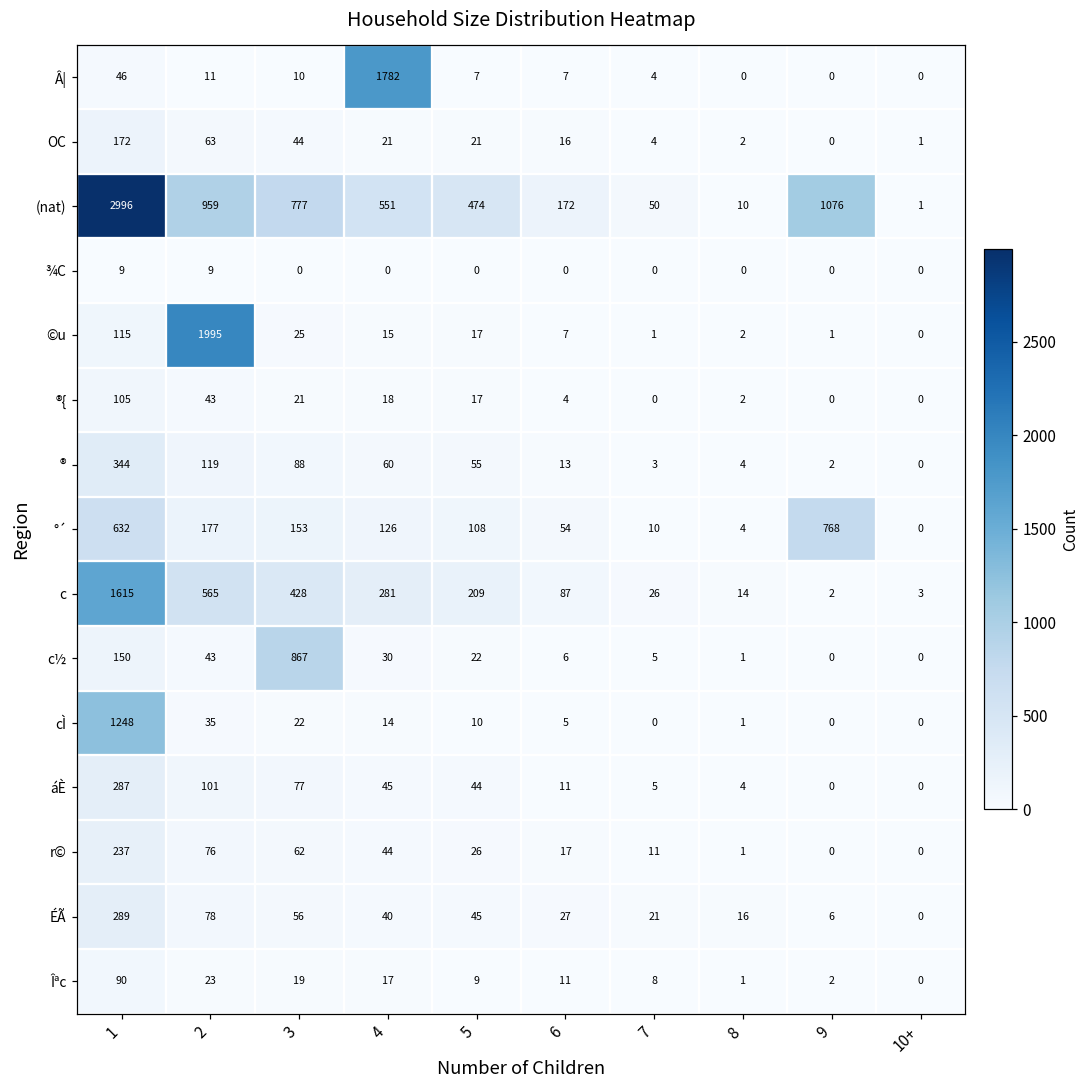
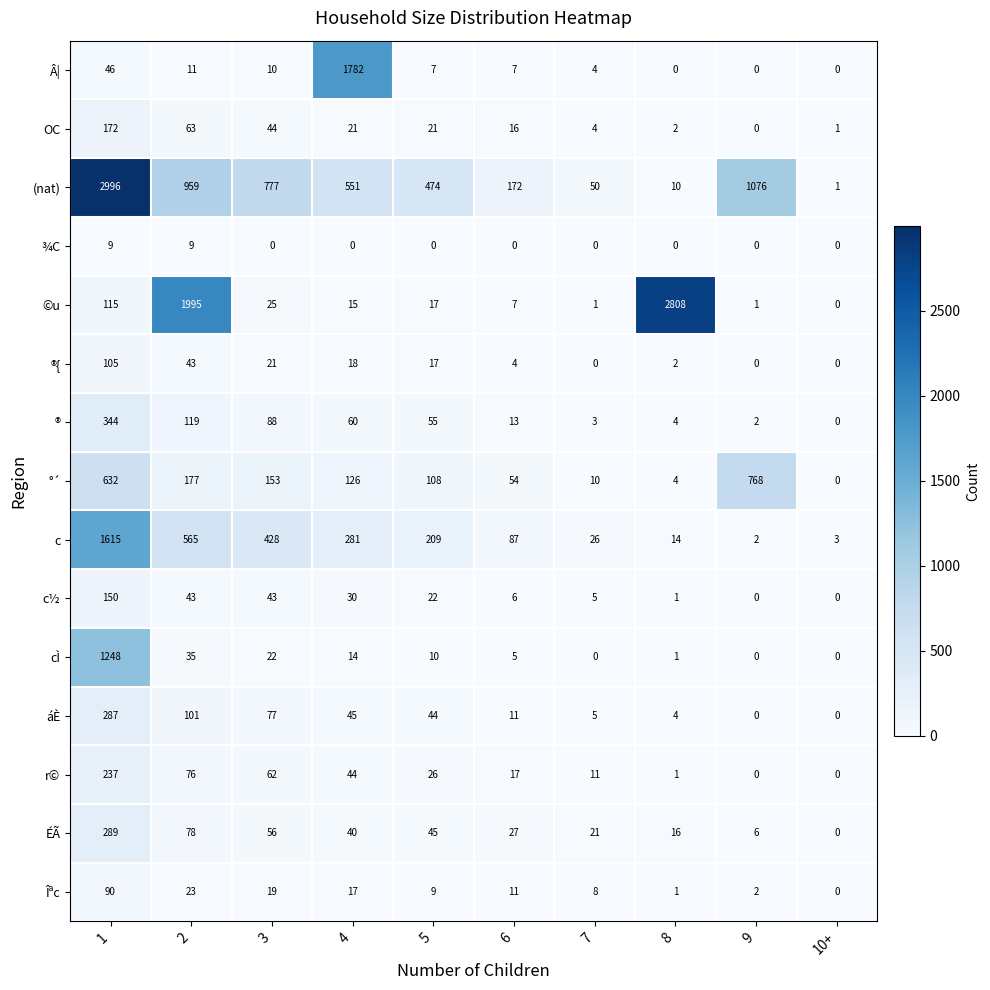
©u, 8: 2 -> 2808
c½, 3: 867 -> 43
